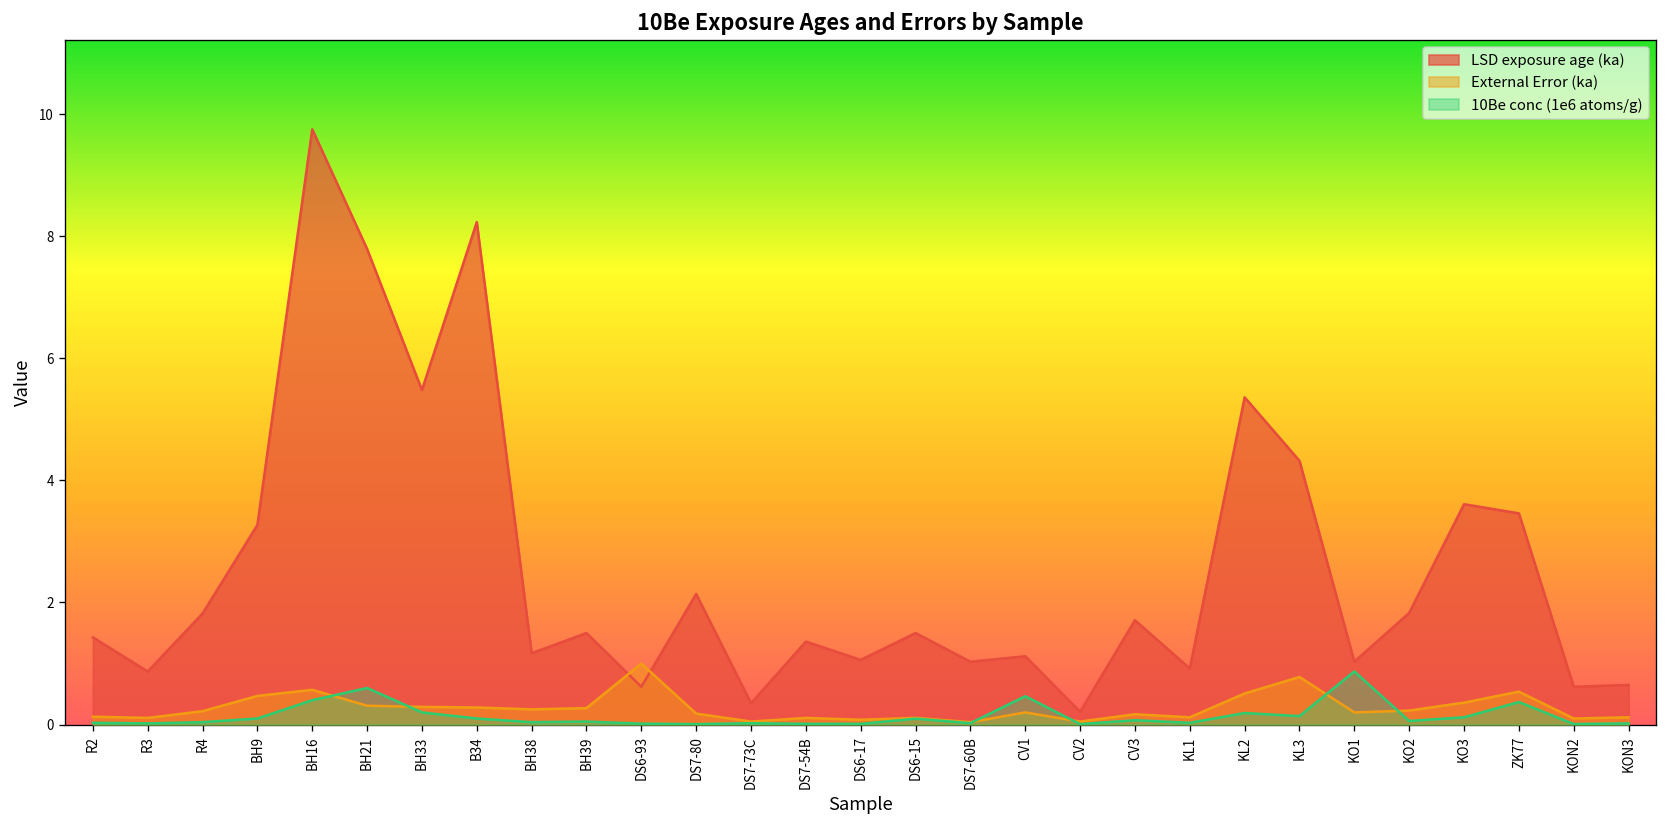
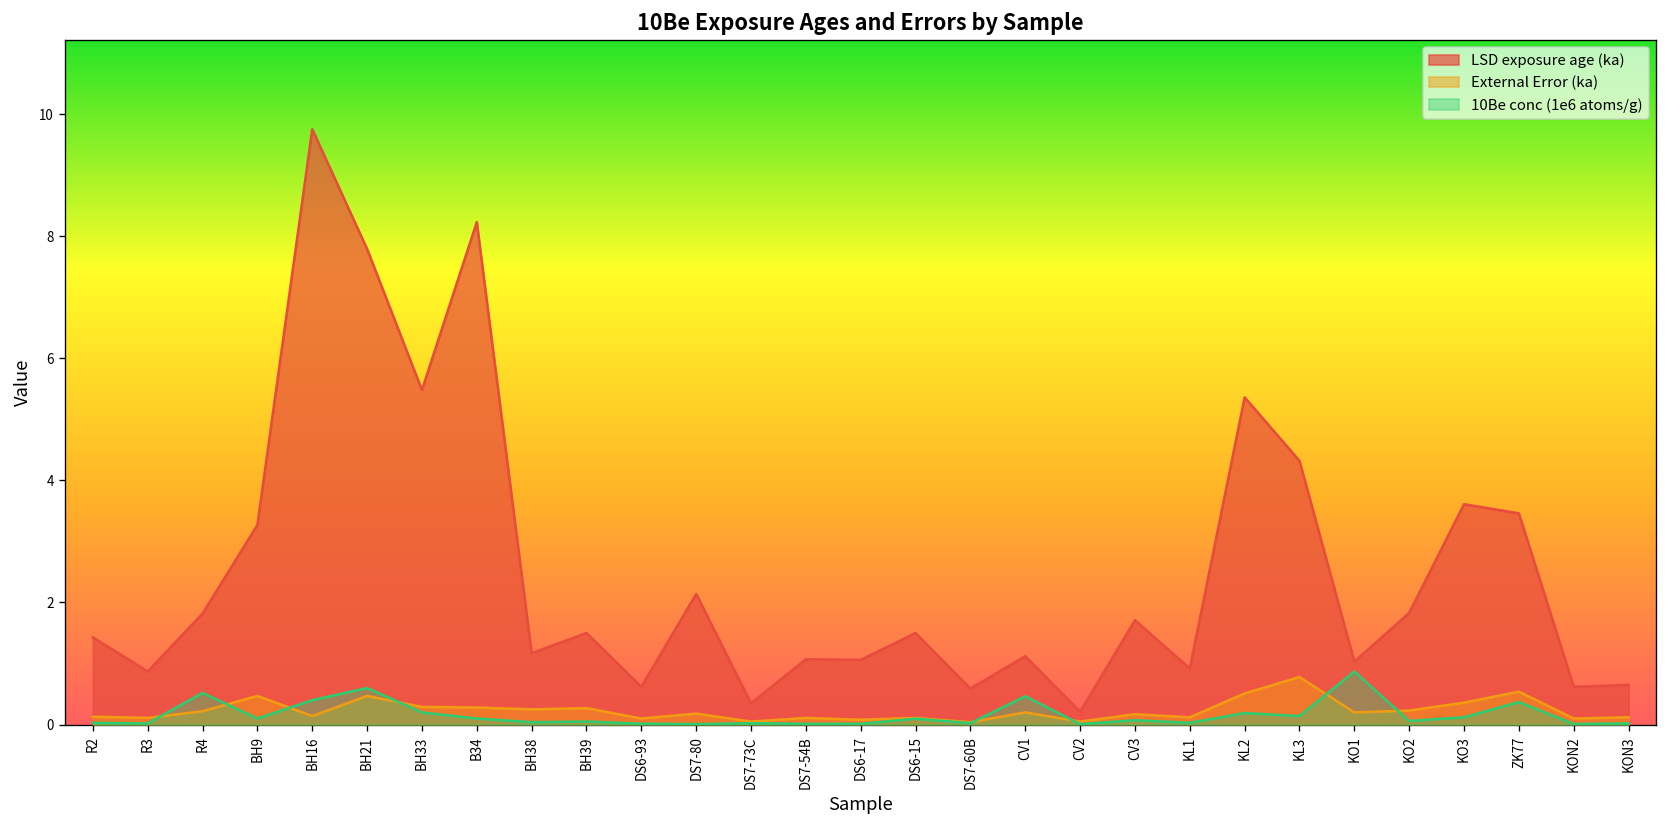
10Be conc (1e6 atoms/g), R4: 0.0 -> 0.5
External Error (ka), BH16: 0.6 -> 0.1
External Error (ka), BH21: 0.3 -> 0.5
External Error (ka), DS6-93: 1.0 -> 0.1
LSD exposure age (ka), DS7-54B: 1.4 -> 1.1
LSD exposure age (ka), DS7-60B: 1.0 -> 0.6
